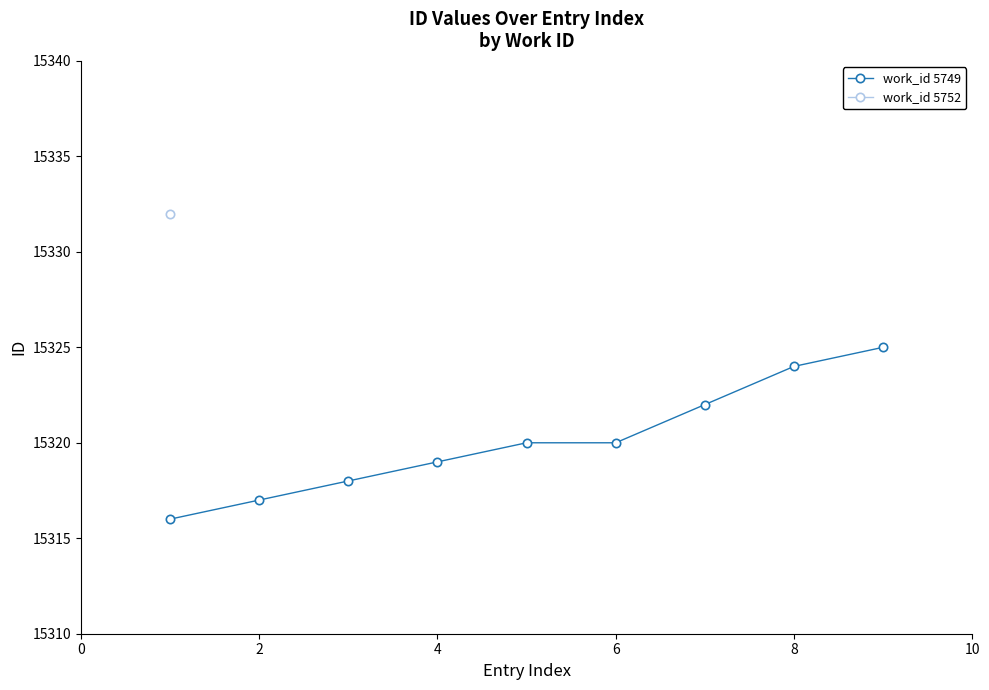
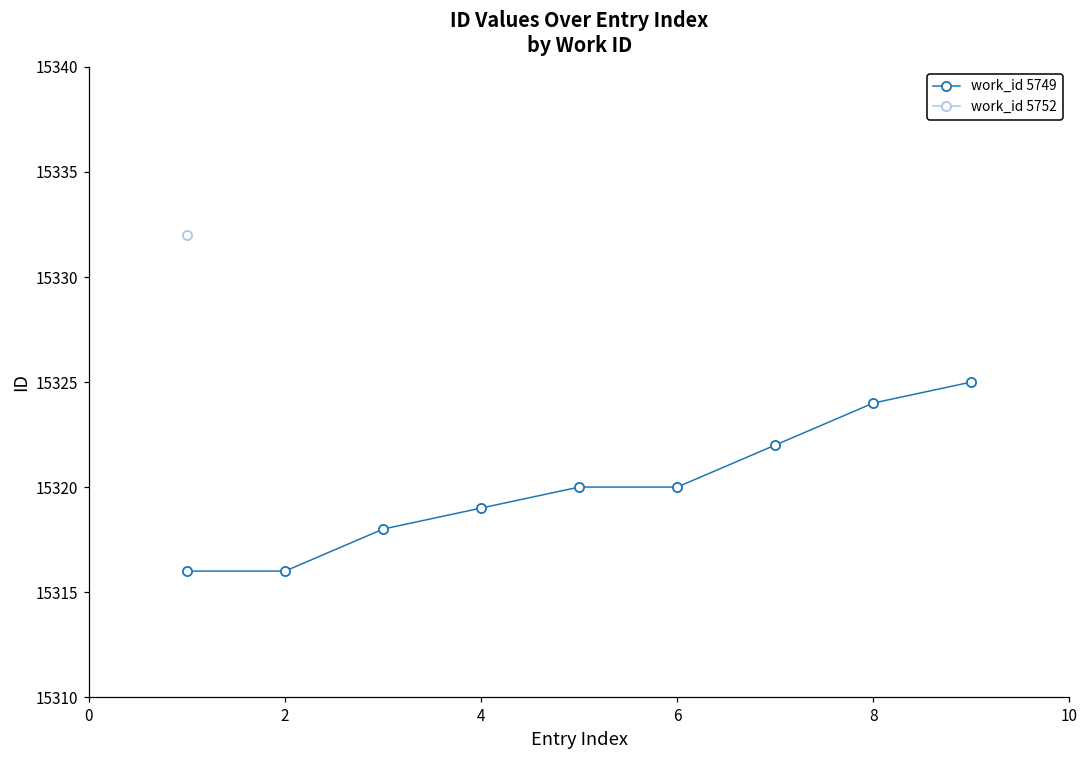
work_id 5749, 2: 15317 -> 15316
